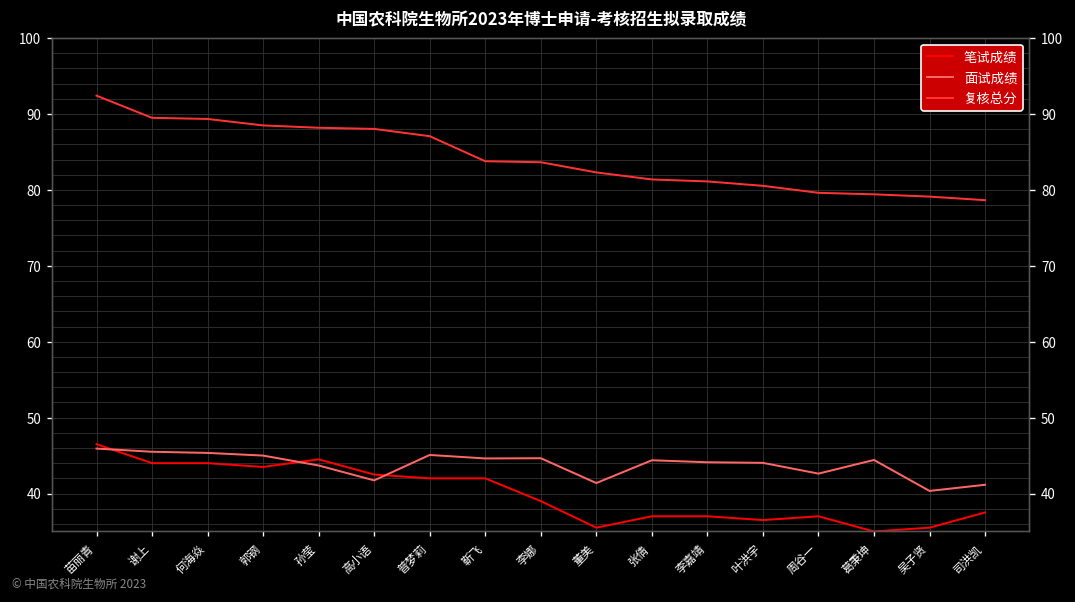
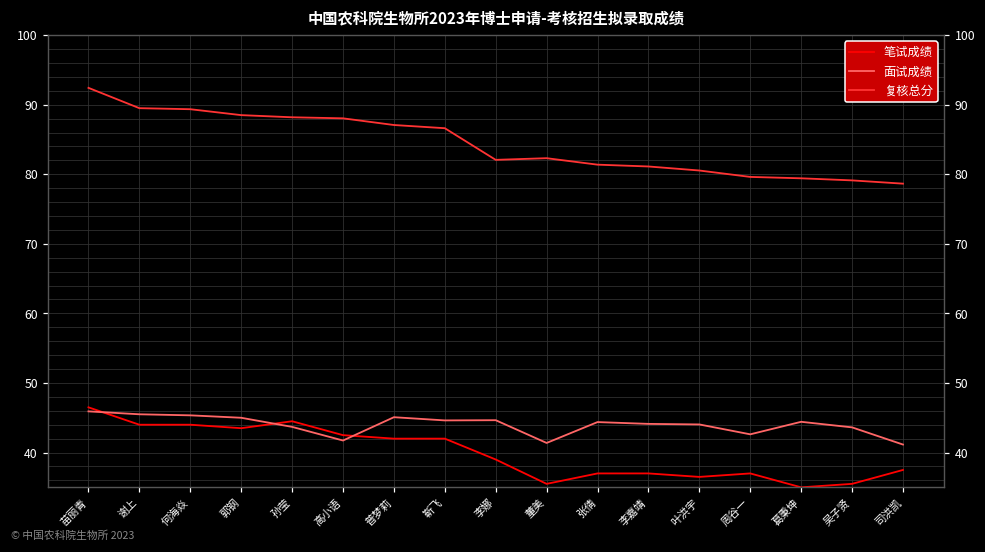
复核总分, 靳飞: 84 -> 87
复核总分, 李娜: 84 -> 82
面试成绩, 吴子贤: 40 -> 44
